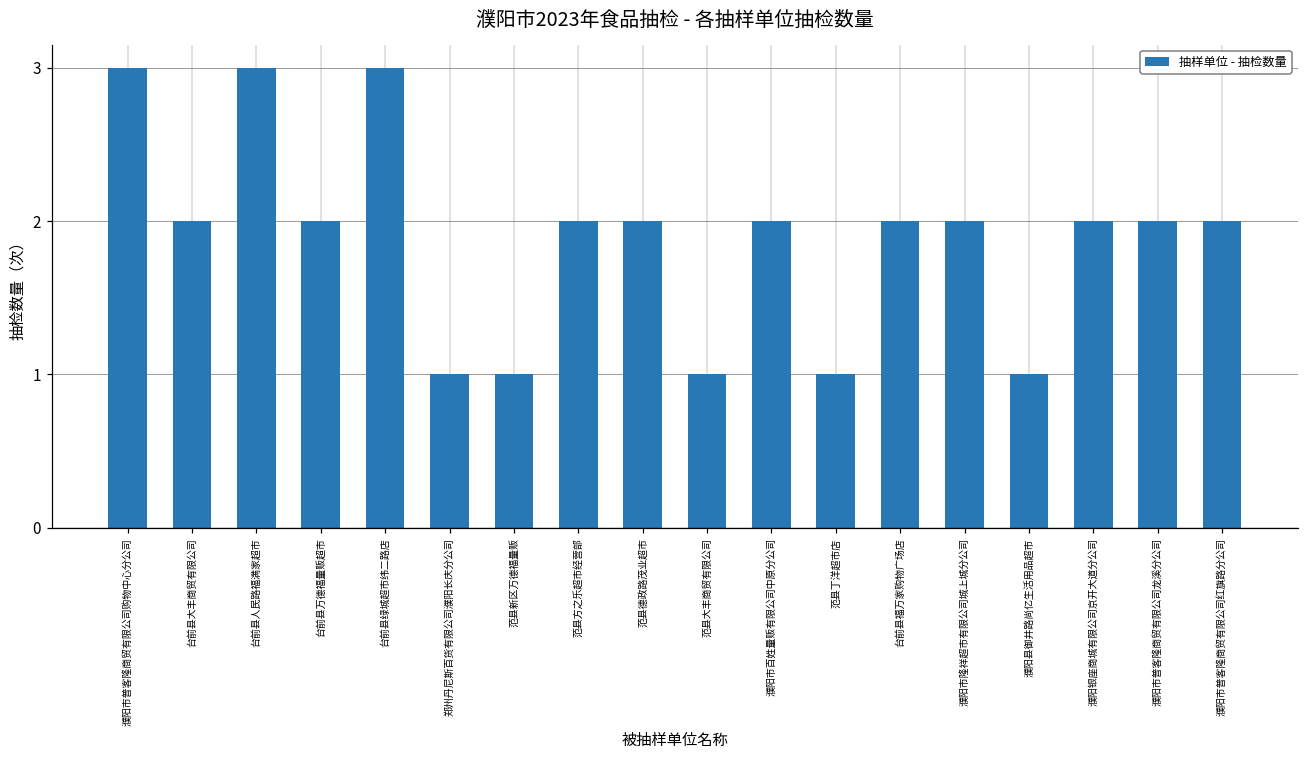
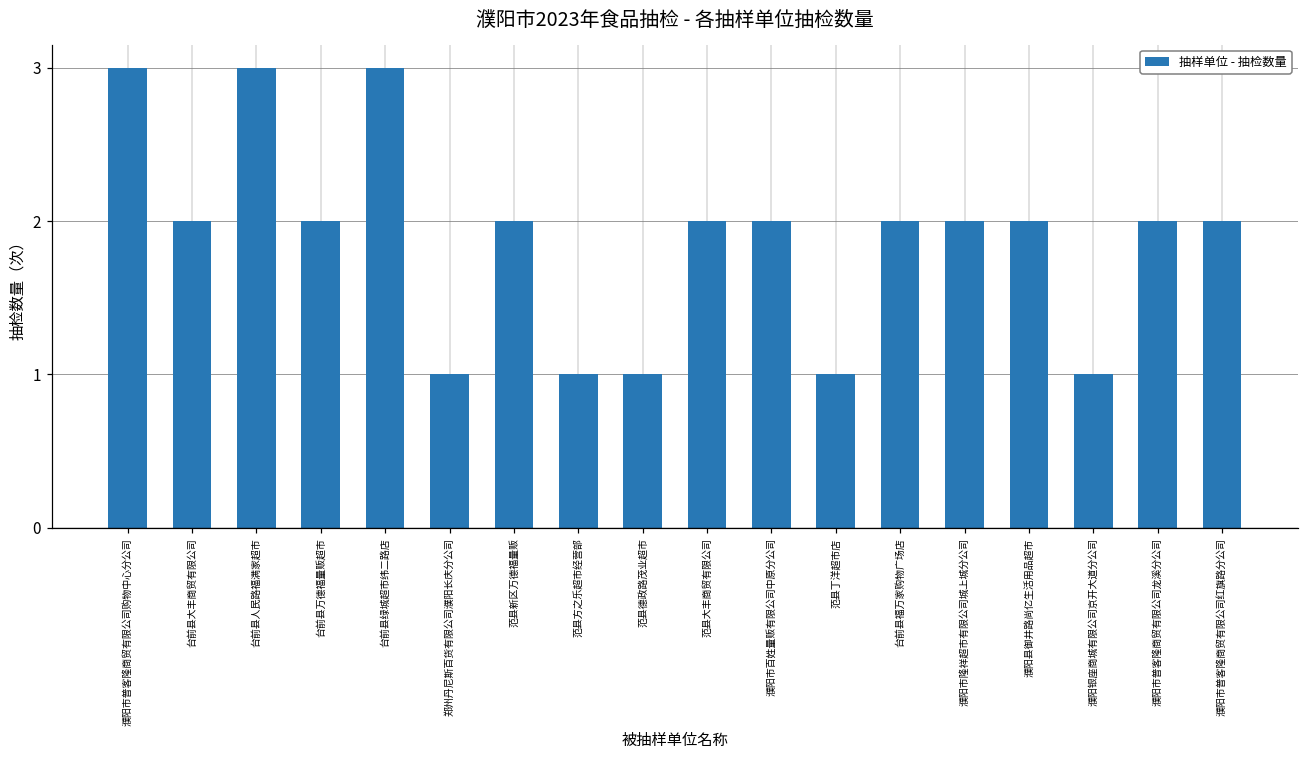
范县新区万德福量贩: 1 -> 2
范县方之乐超市经营部: 2 -> 1
范县德政路茂业超市: 2 -> 1
范县大丰商贸有限公司: 1 -> 2
濮阳县御井路尚亿生活用品超市: 1 -> 2
濮阳银座商城有限公司京开大道分公司: 2 -> 1
